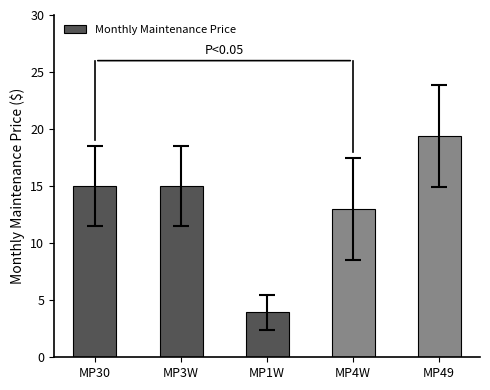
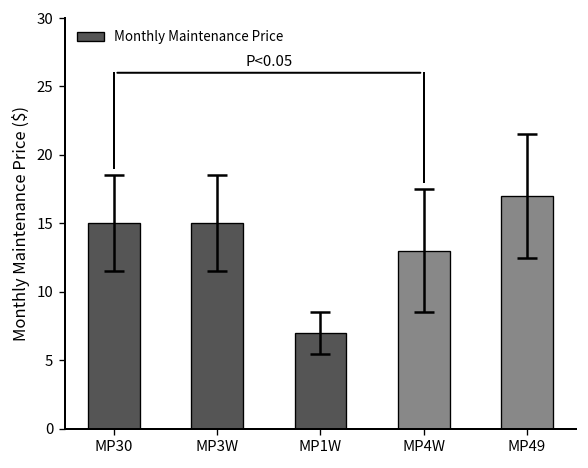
Monthly Maintenance Price, MP1W: 3.9 -> 7.0
Monthly Maintenance Price, MP49: 19.4 -> 17.0
